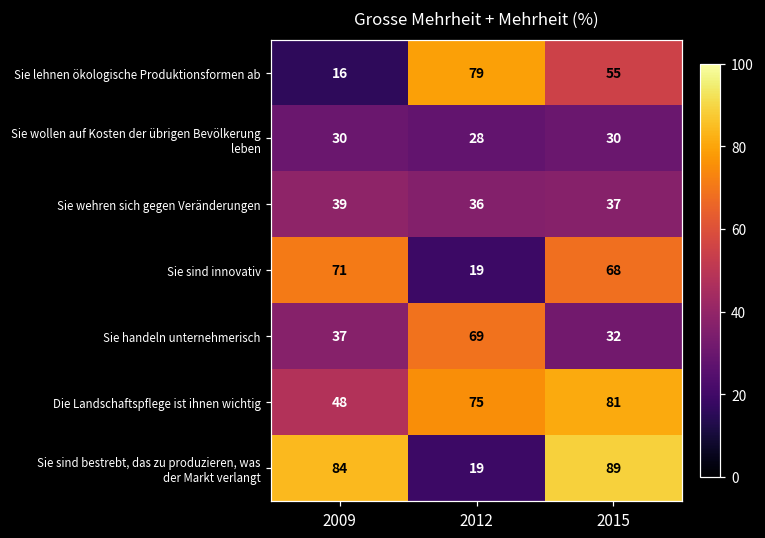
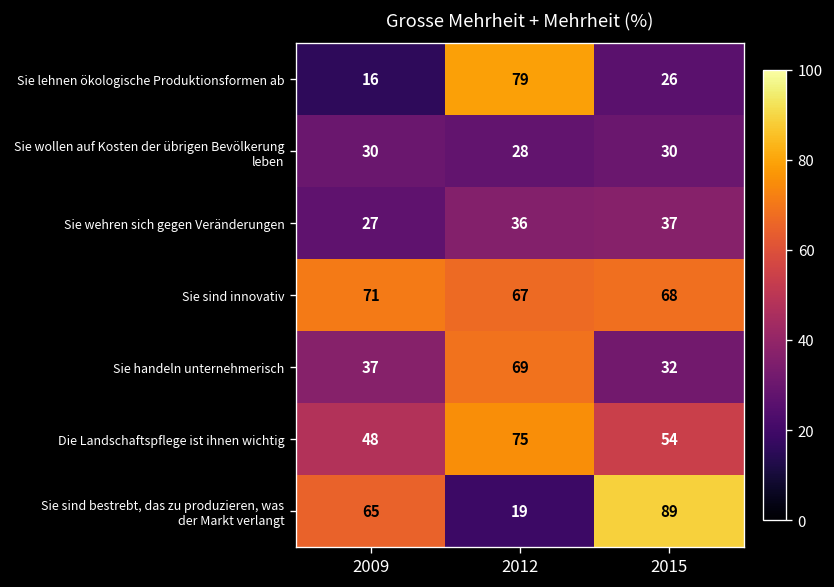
Sie lehnen ökologische Produktionsformen ab, 2015: 55 -> 26
Sie wehren sich gegen Veränderungen, 2009: 39 -> 27
Sie sind innovativ, 2012: 19 -> 67
Die Landschaftspflege ist ihnen wichtig, 2015: 81 -> 54
Sie sind bestrebt, das zu produzieren, was der Markt verlangt, 2009: 84 -> 65
